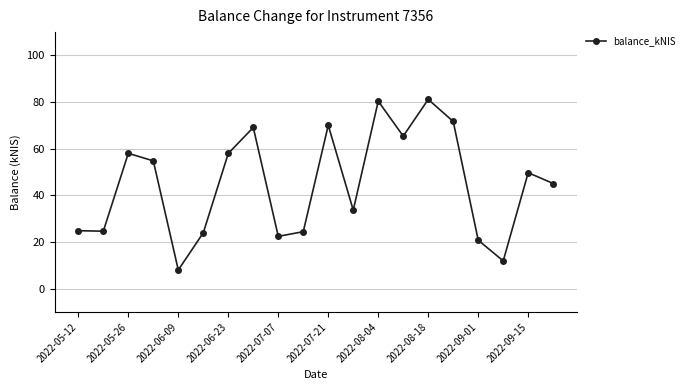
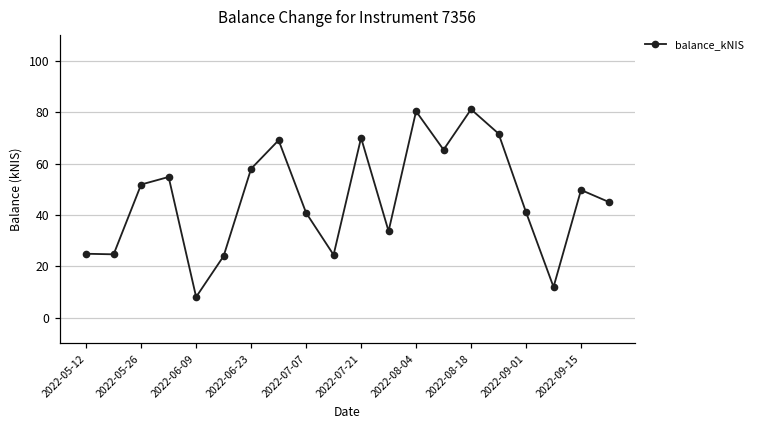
2022-05-26: 58 -> 52
2022-07-07: 22 -> 41
2022-09-01: 21 -> 41
